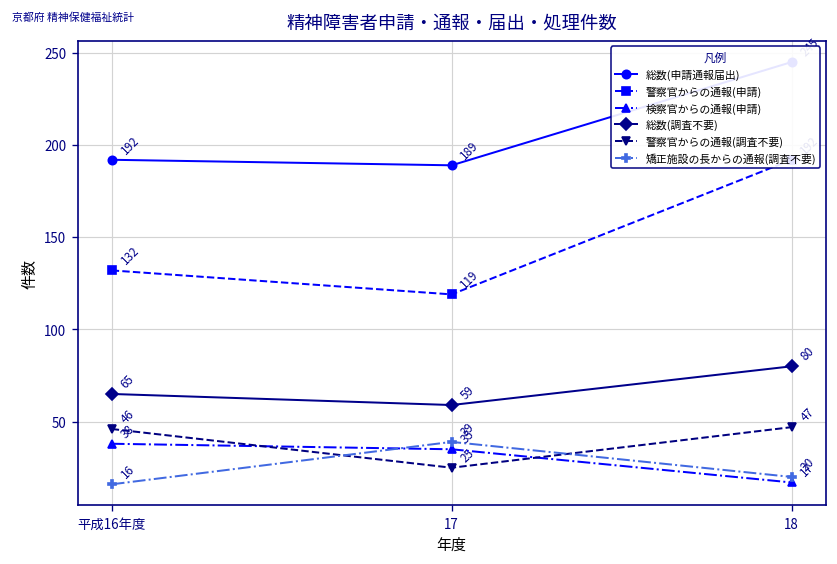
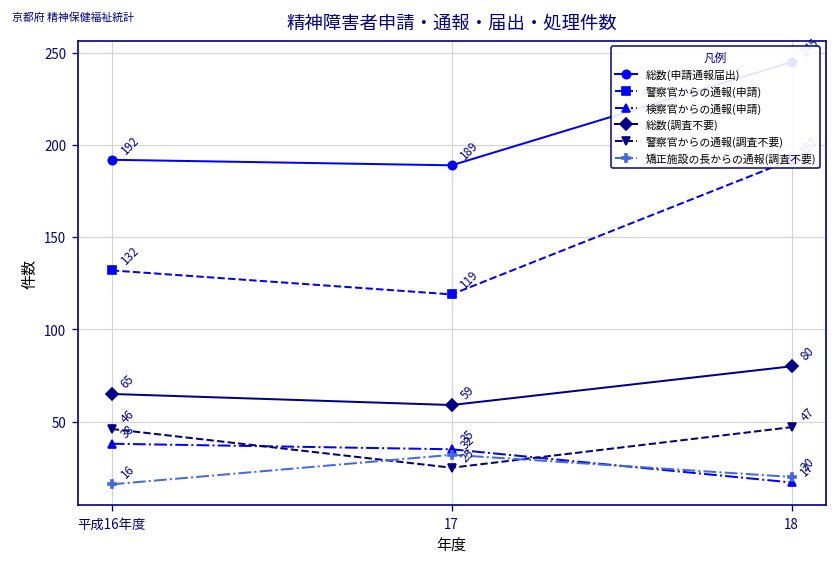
矯正施設の長からの通報(調査不要), 17: 39 -> 32
